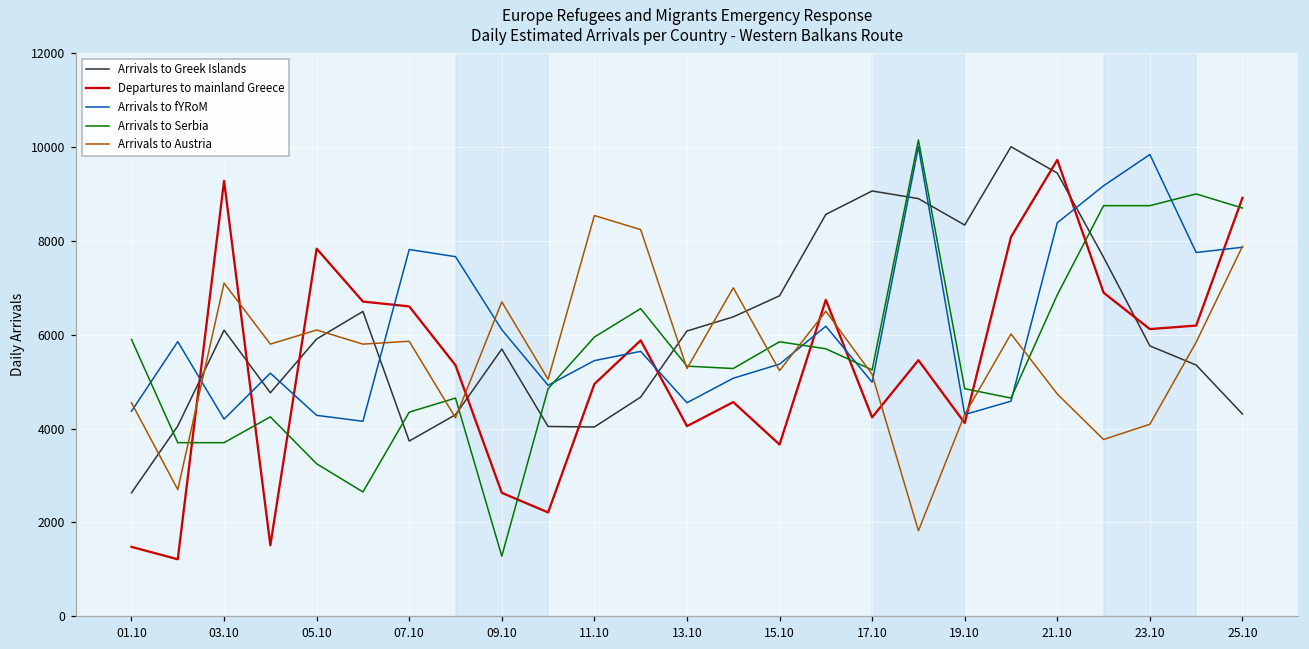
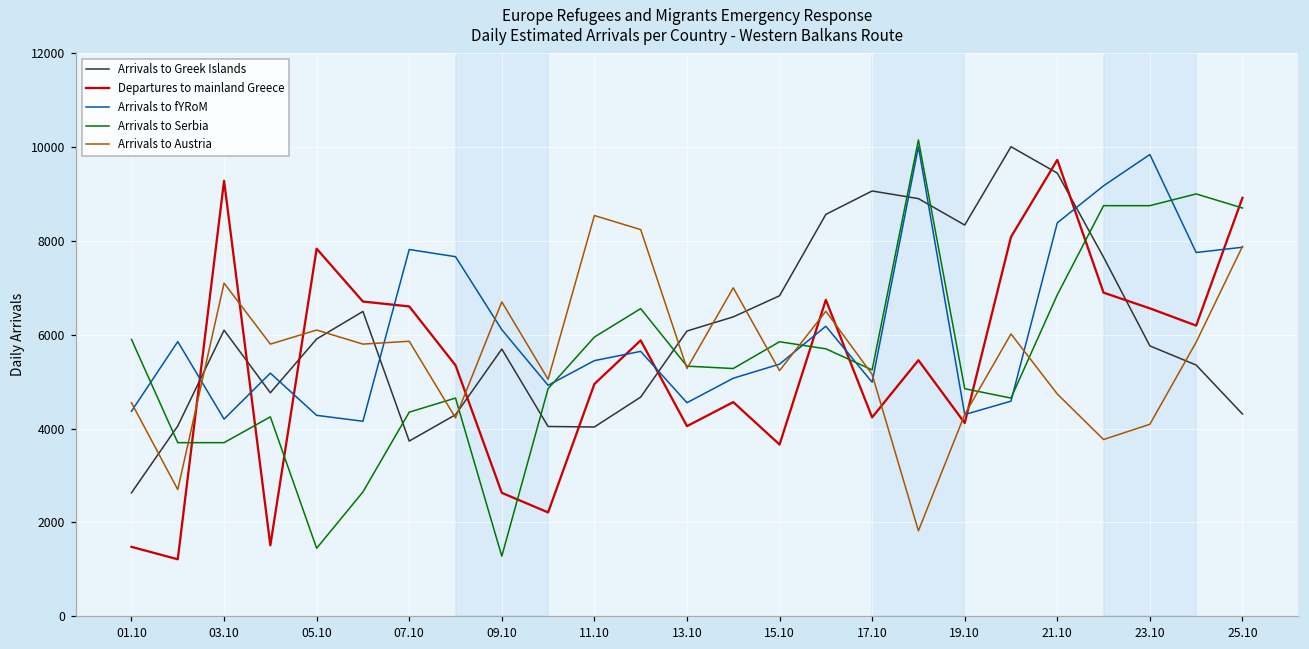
Arrivals to Serbia, 05.10: 3300 -> 1500
Departures to mainland Greece, 23.10: 6100 -> 6600
